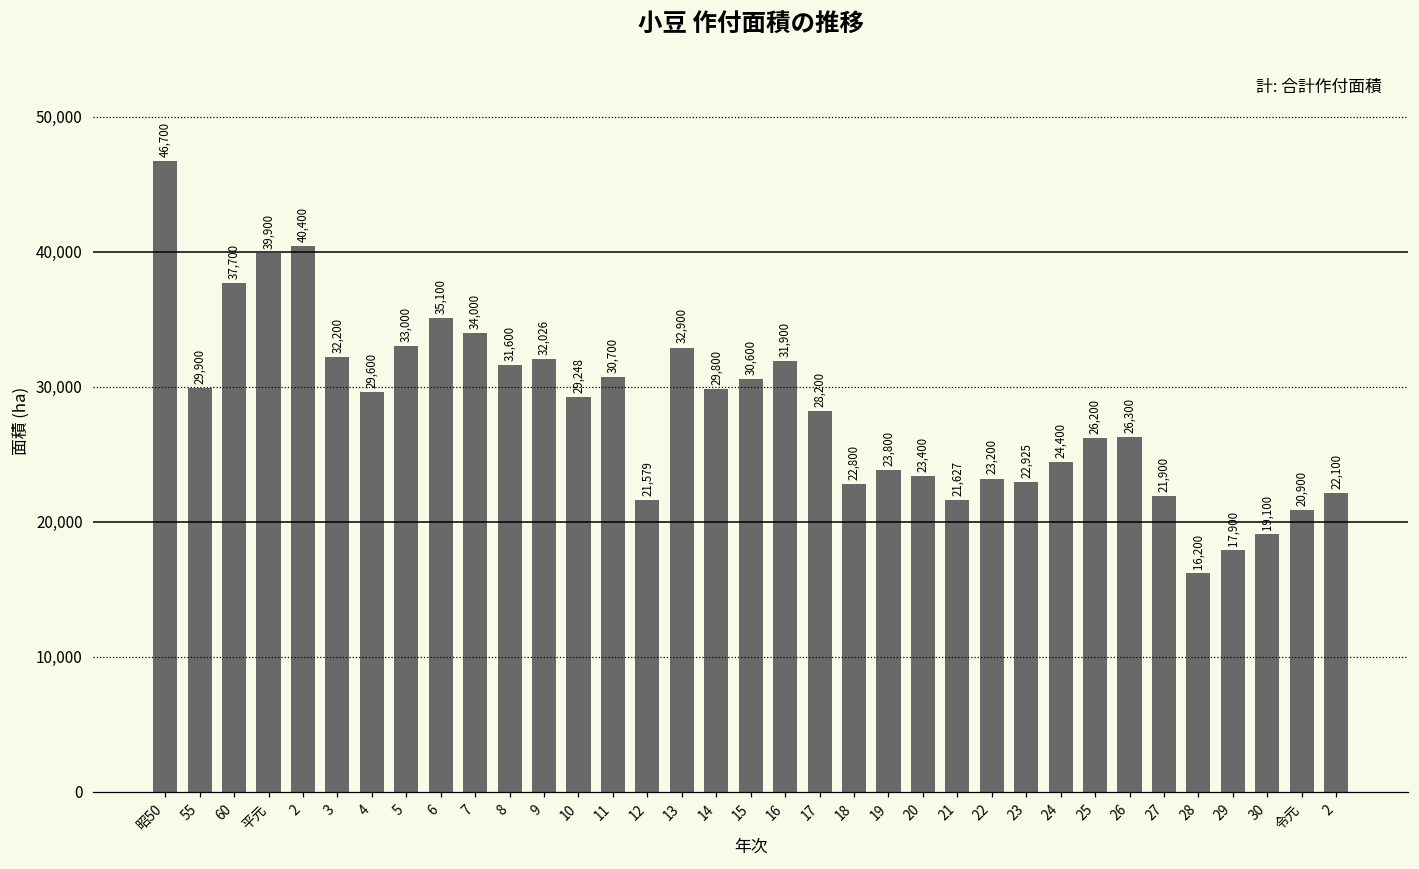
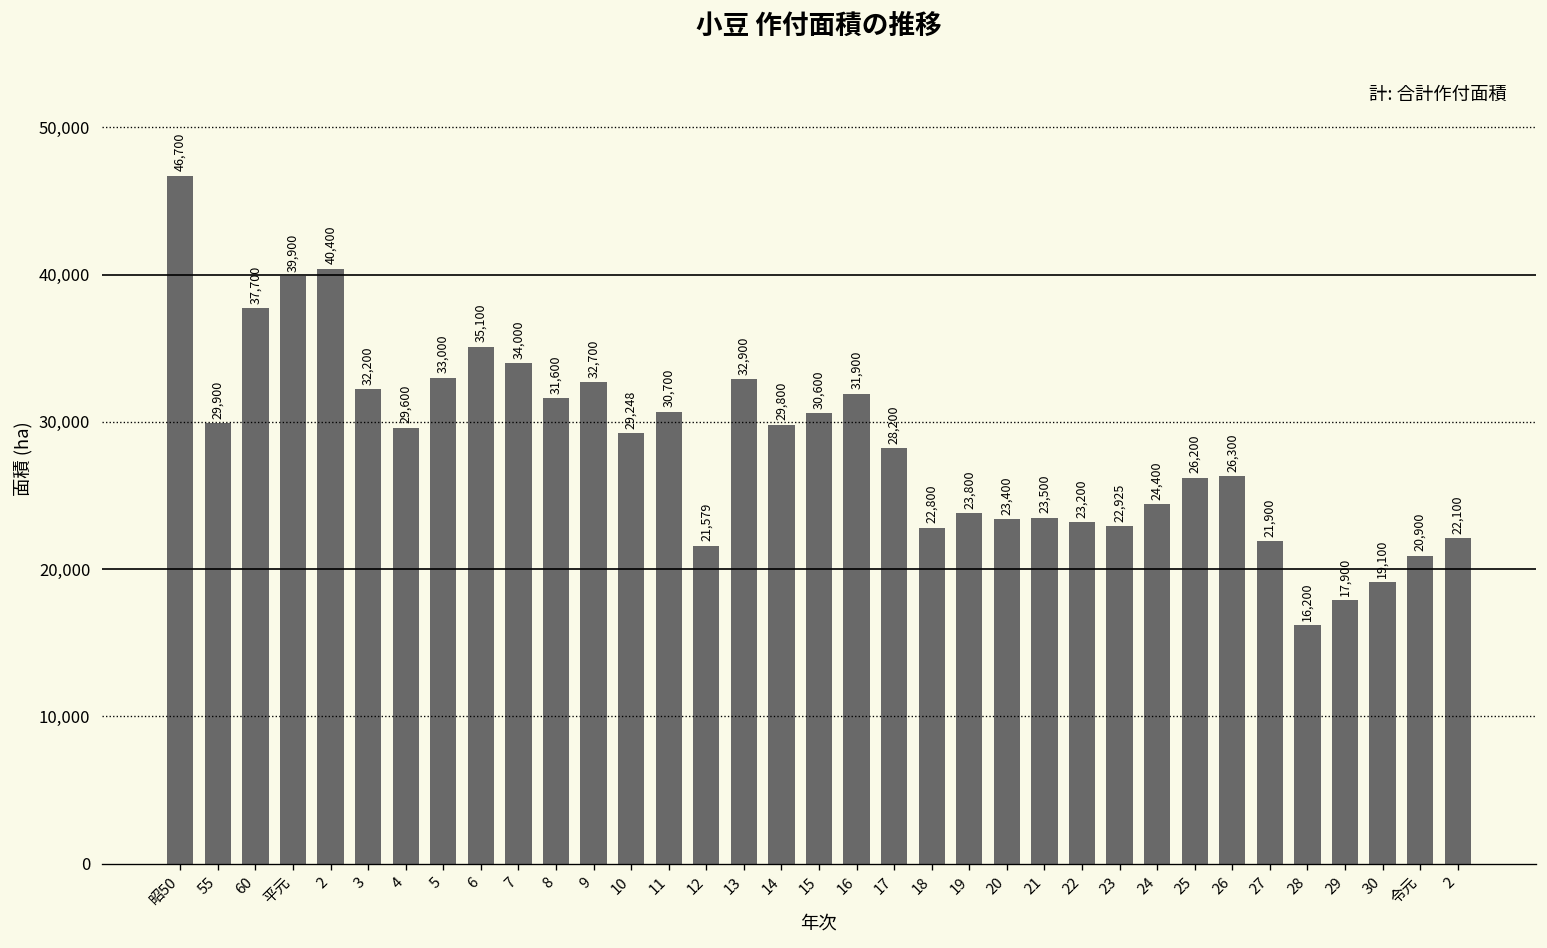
9: 32,026 -> 32,700
21: 21,627 -> 23,500
